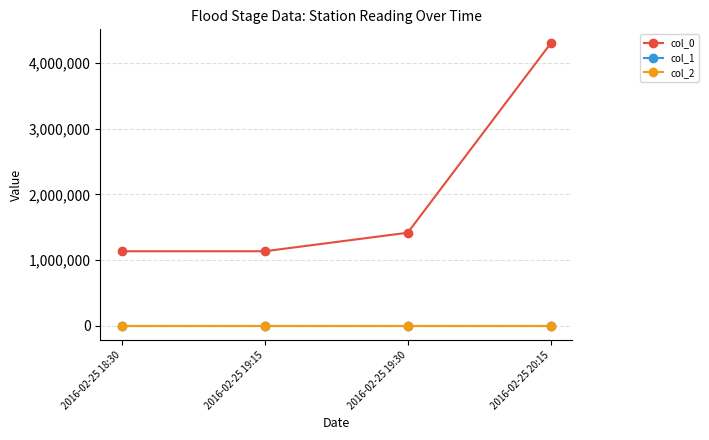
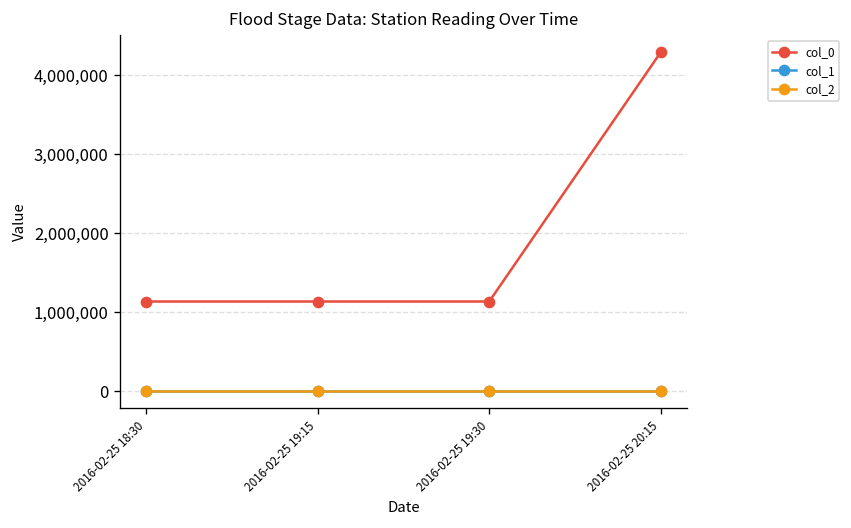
col_0, 2016-02-25 19:30: 1,400,000 -> 1,100,000
